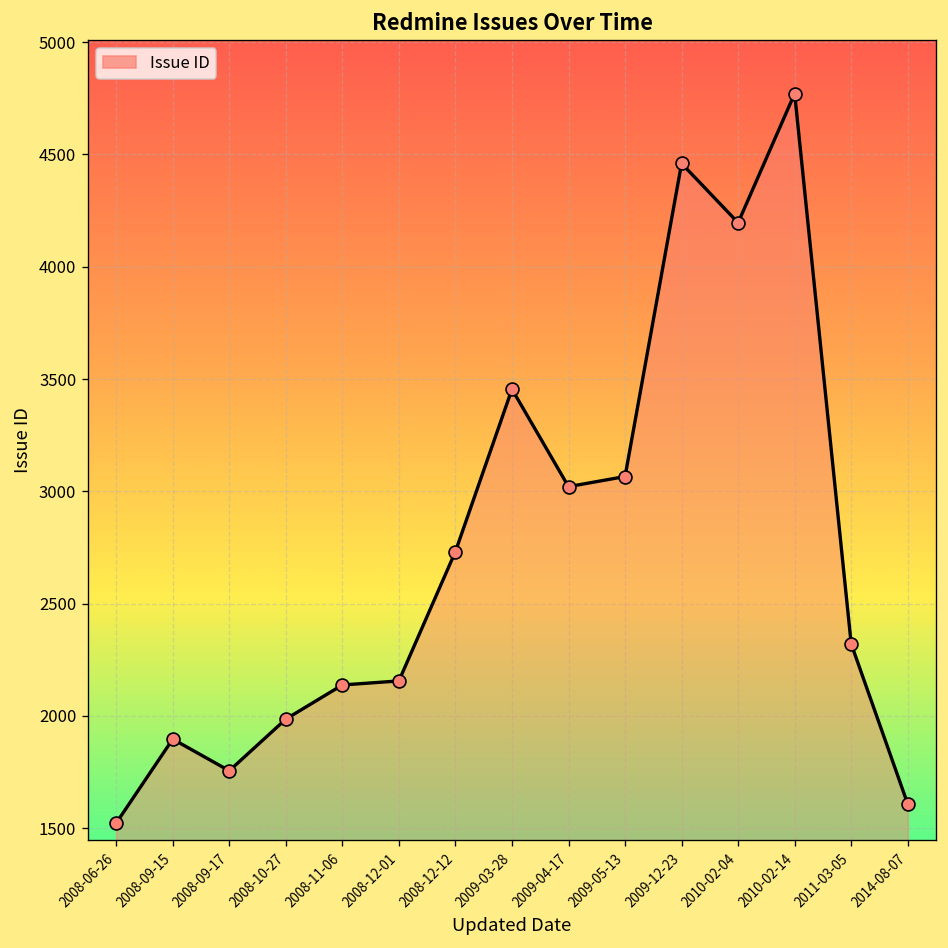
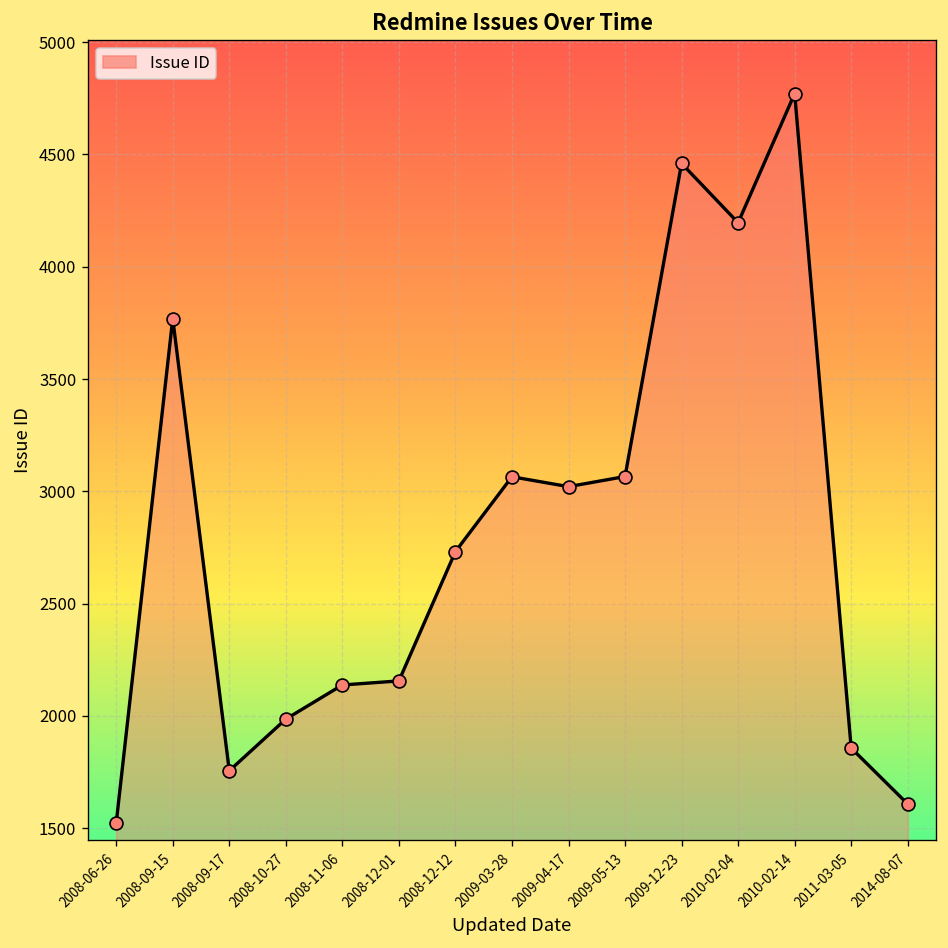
2008-09-15: 1900 -> 3770
2009-03-28: 3460 -> 3070
2011-03-05: 2320 -> 1860
